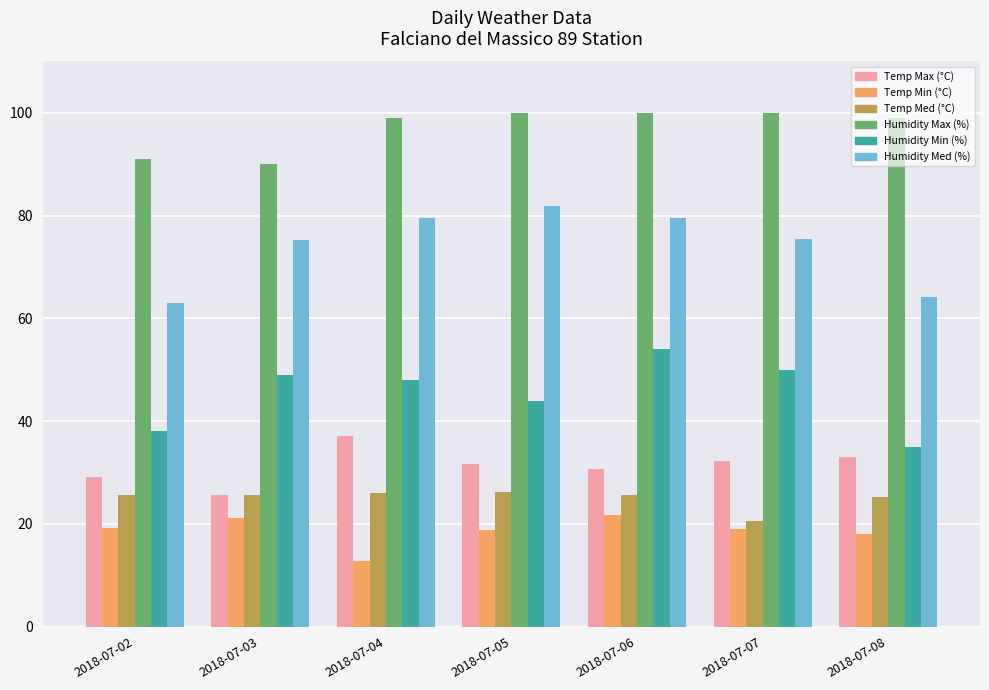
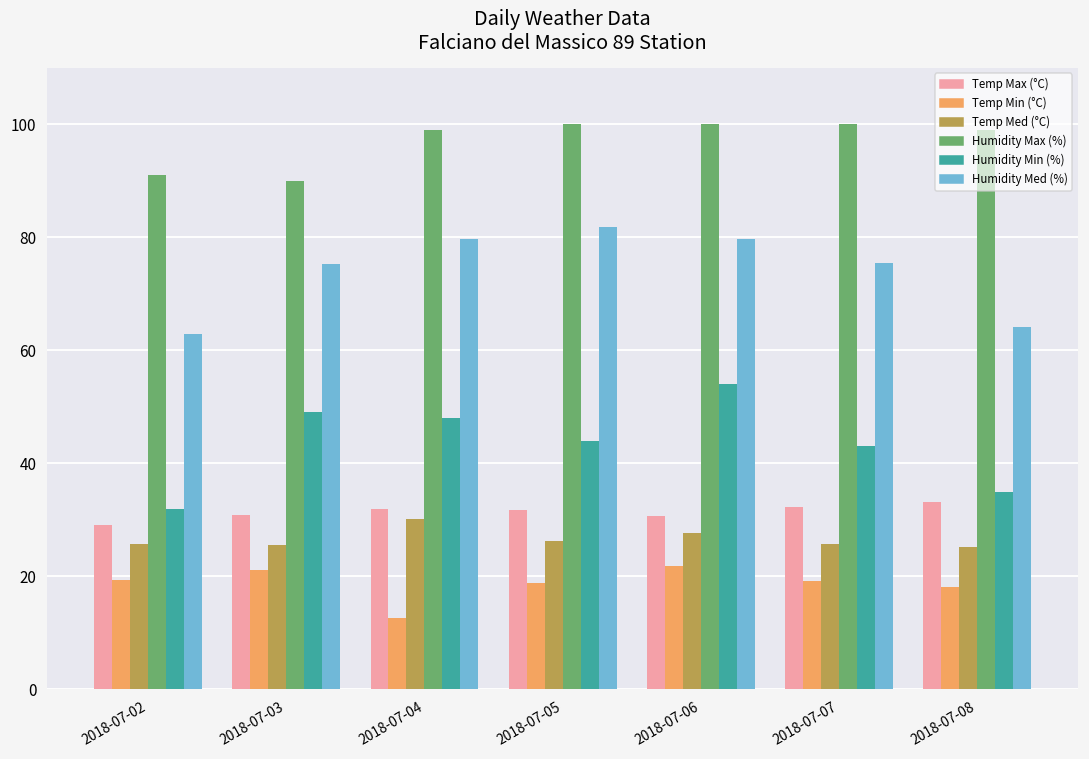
Humidity Min (%), 2018-07-02: 38 -> 32
Temp Max (°C), 2018-07-03: 26 -> 31
Temp Max (°C), 2018-07-04: 37 -> 32
Temp Med (°C), 2018-07-04: 26 -> 30
Temp Med (°C), 2018-07-06: 26 -> 28
Temp Med (°C), 2018-07-07: 21 -> 26
Humidity Min (%), 2018-07-07: 50 -> 43
